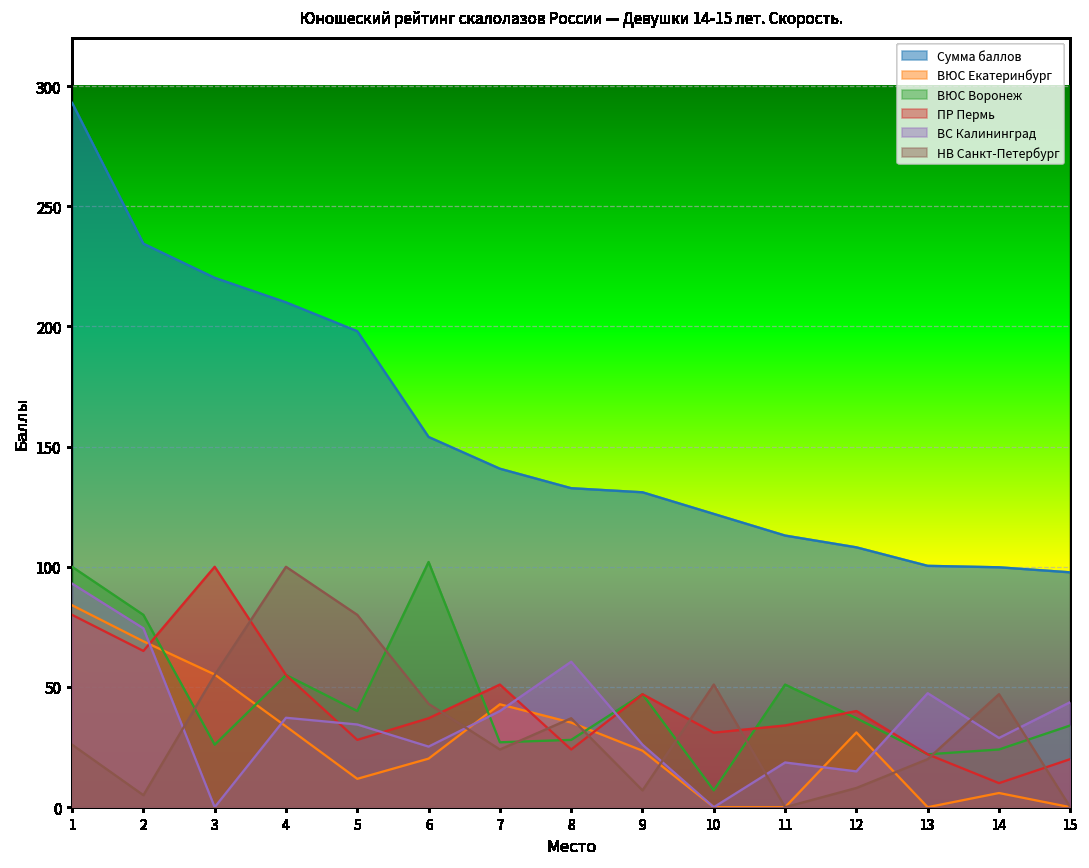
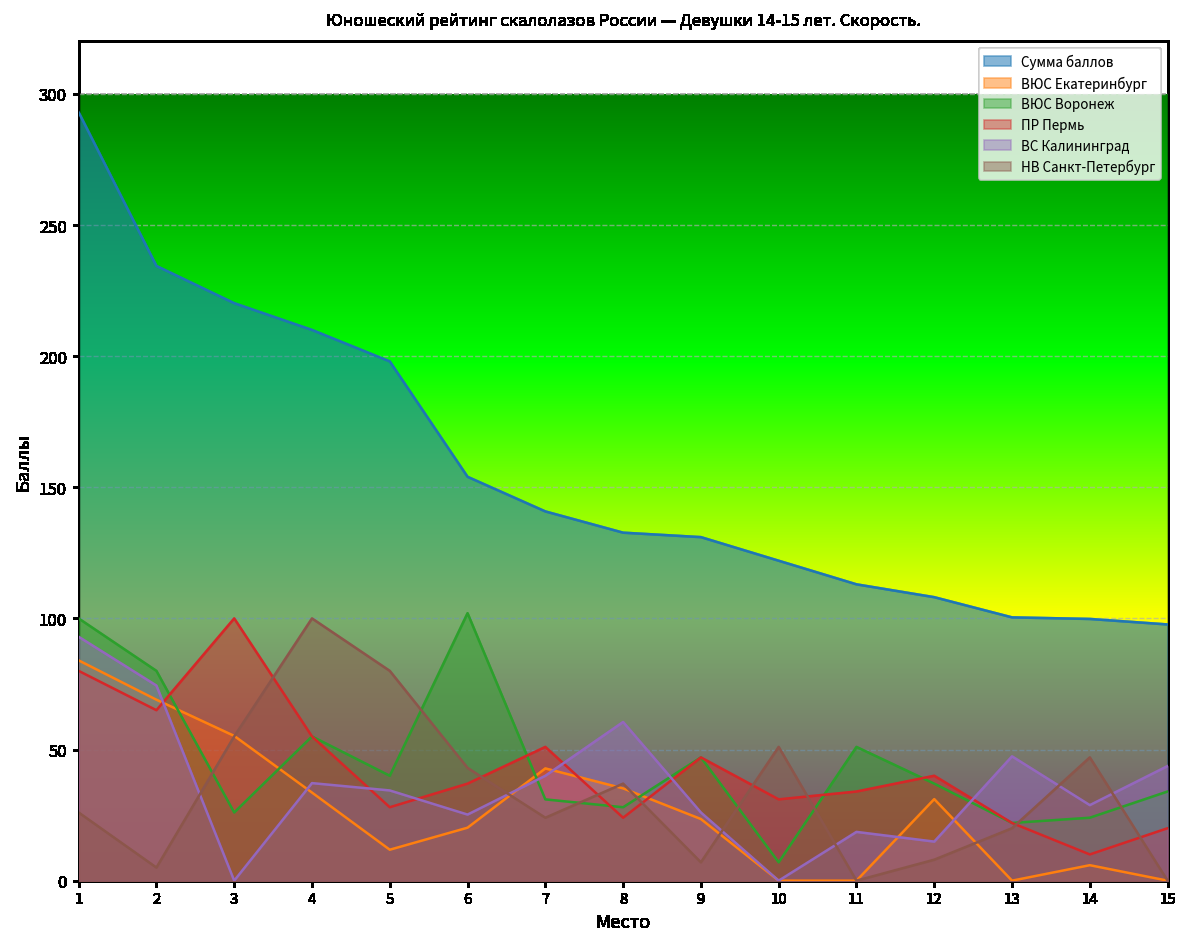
ВЮС Воронеж, 7: 27 -> 31
